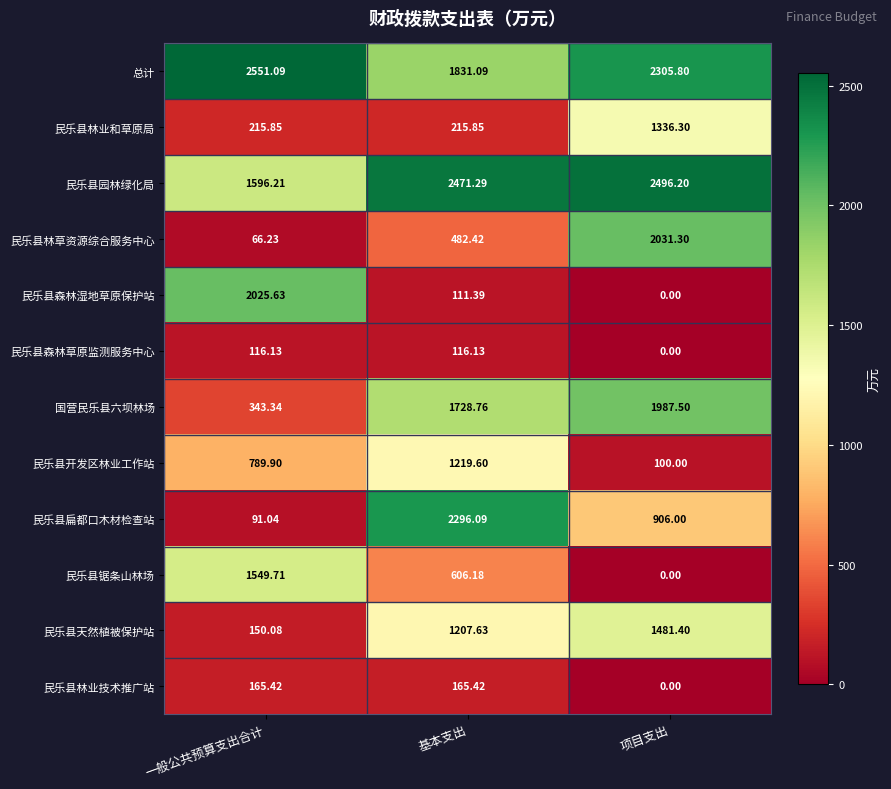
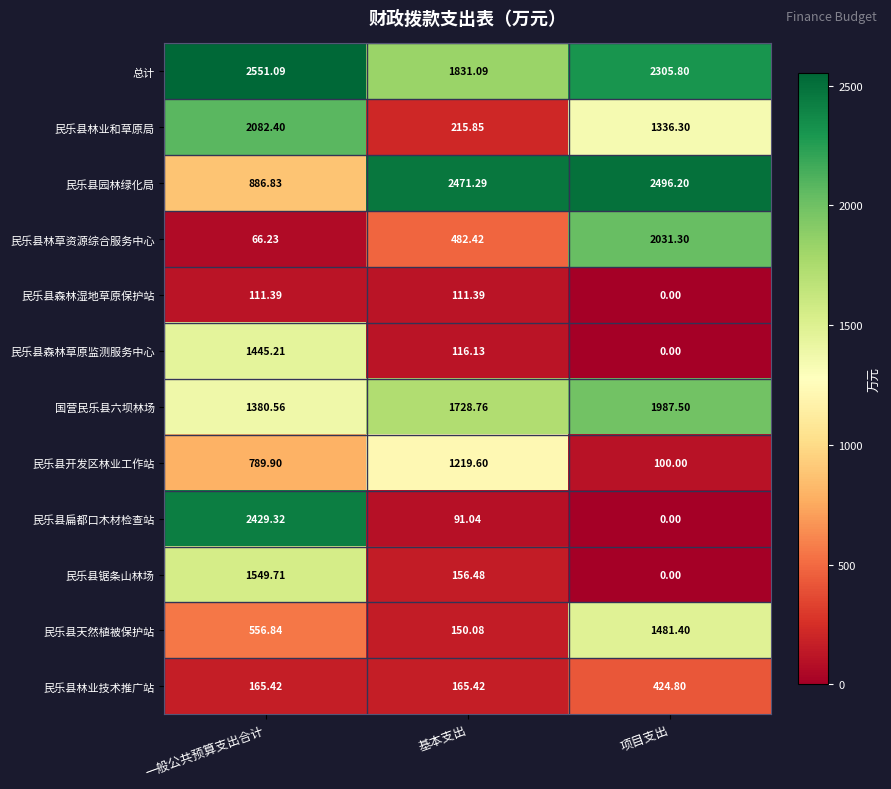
民乐县林业和草原局, 一般公共预算支出合计: 215.85 -> 2082.40
民乐县园林绿化局, 一般公共预算支出合计: 1596.21 -> 886.83
民乐县森林湿地草原保护站, 一般公共预算支出合计: 2025.63 -> 111.39
民乐县森林草原监测服务中心, 一般公共预算支出合计: 116.13 -> 1445.21
国营民乐县六坝林场, 一般公共预算支出合计: 343.34 -> 1380.56
民乐县扁都口木材检查站, 一般公共预算支出合计: 91.04 -> 2429.32
民乐县扁都口木材检查站, 基本支出: 2296.09 -> 91.04
民乐县扁都口木材检查站, 项目支出: 906.00 -> 0.00
民乐县锯条山林场, 基本支出: 606.18 -> 156.48
民乐县天然植被保护站, 一般公共预算支出合计: 150.08 -> 556.84
民乐县天然植被保护站, 基本支出: 1207.63 -> 150.08
民乐县林业技术推广站, 项目支出: 0.00 -> 424.80
